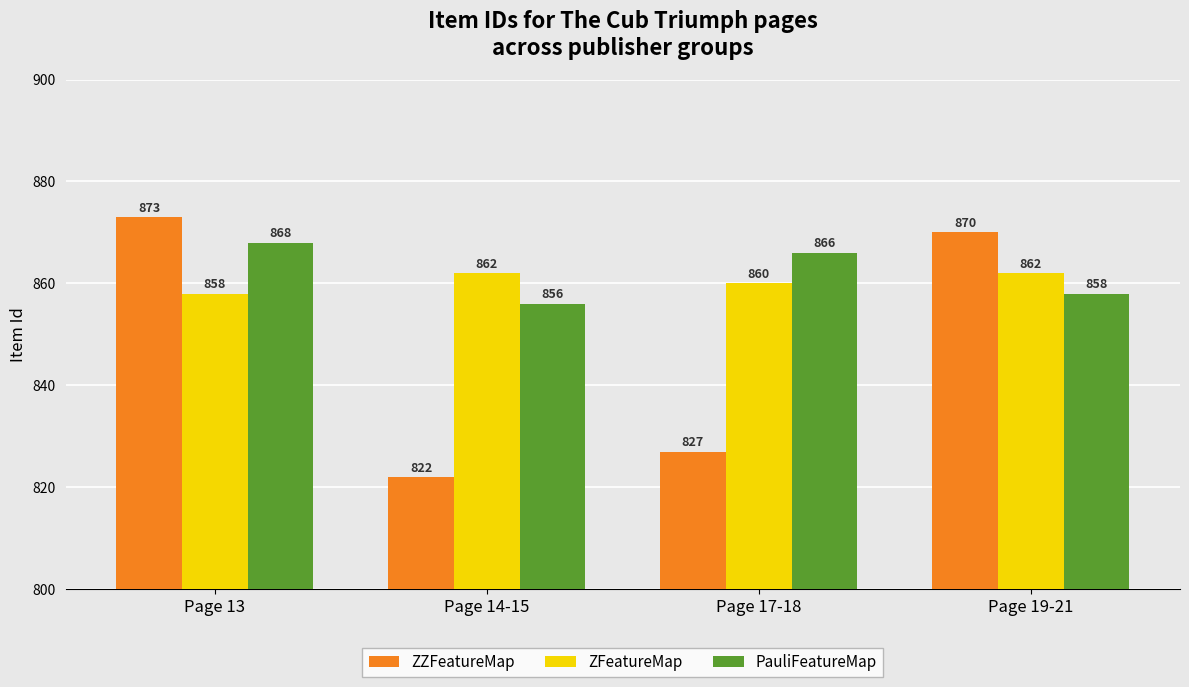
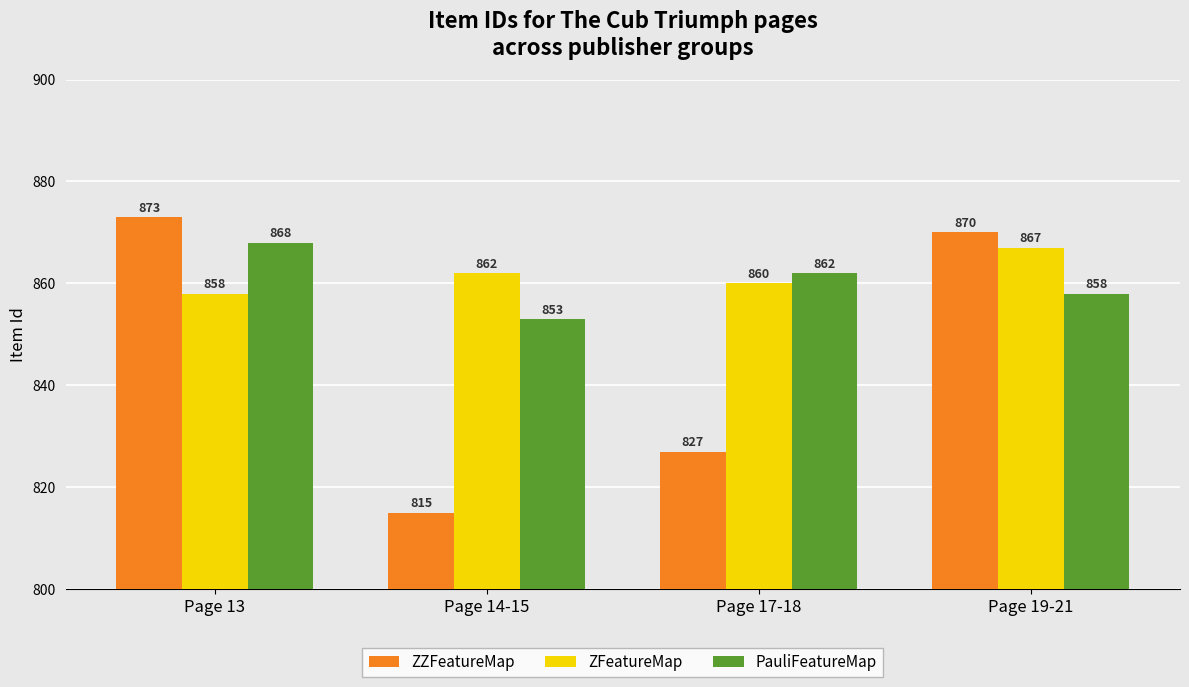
ZZFeatureMap, Page 14-15: 822 -> 815
PauliFeatureMap, Page 14-15: 856 -> 853
PauliFeatureMap, Page 17-18: 866 -> 862
ZFeatureMap, Page 19-21: 862 -> 867
